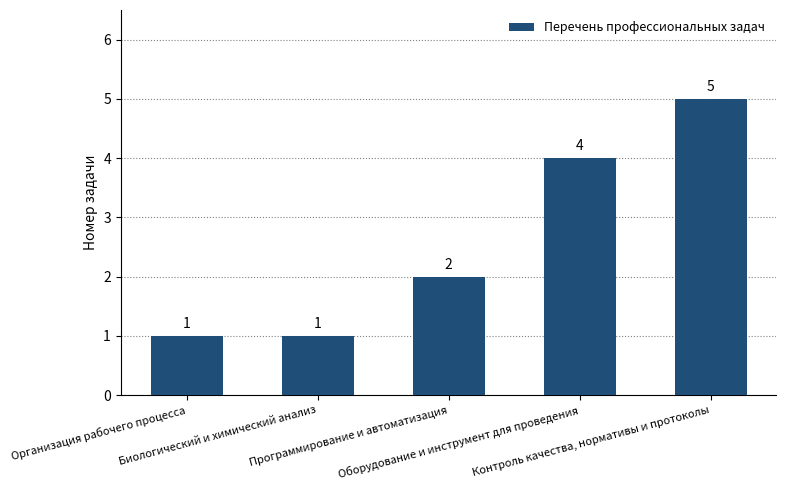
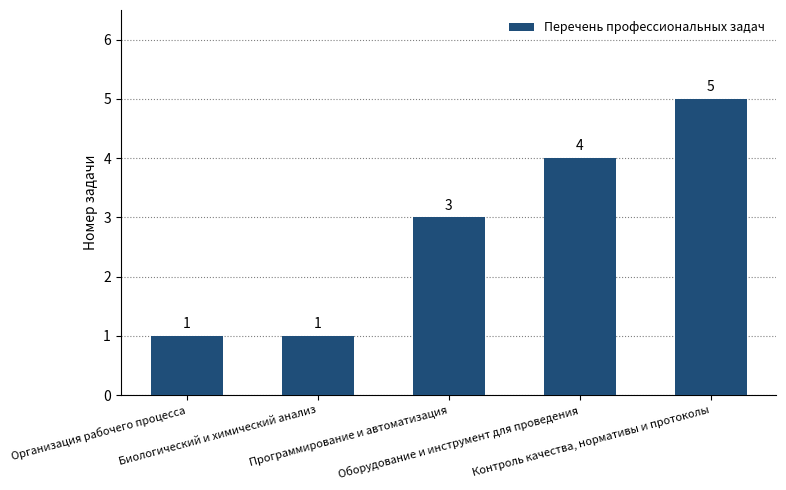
Программирование и автоматизация: 2 -> 3
